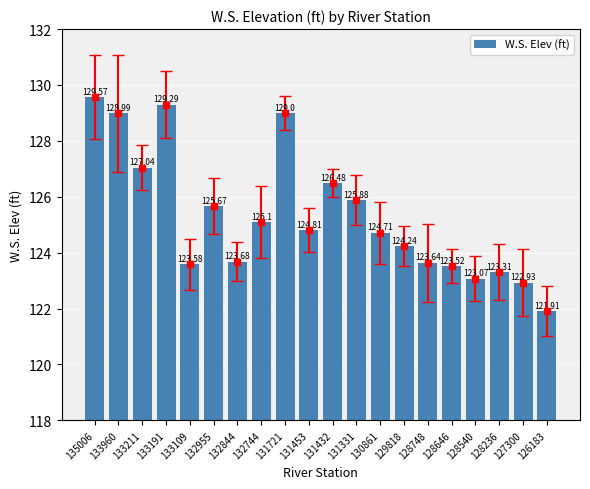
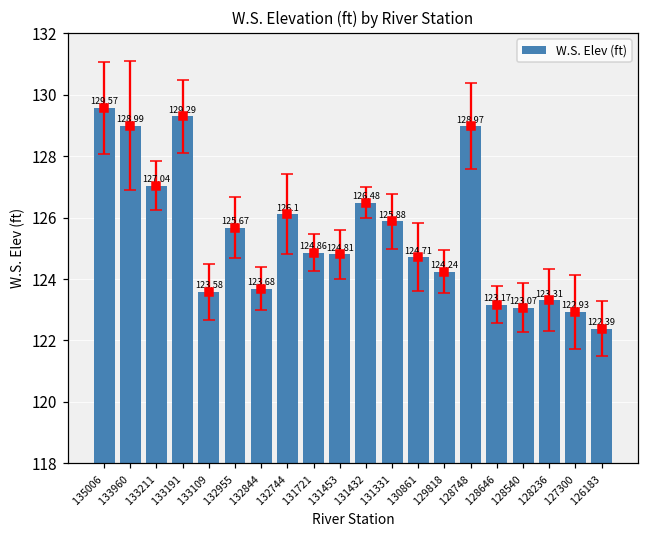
W.S. Elev (ft), 132744: 125.1 -> 126.1
W.S. Elev (ft), 131721: 129.0 -> 124.86
W.S. Elev (ft), 128748: 123.64 -> 128.97
W.S. Elev (ft), 128646: 123.52 -> 123.17
W.S. Elev (ft), 126183: 121.91 -> 122.39
